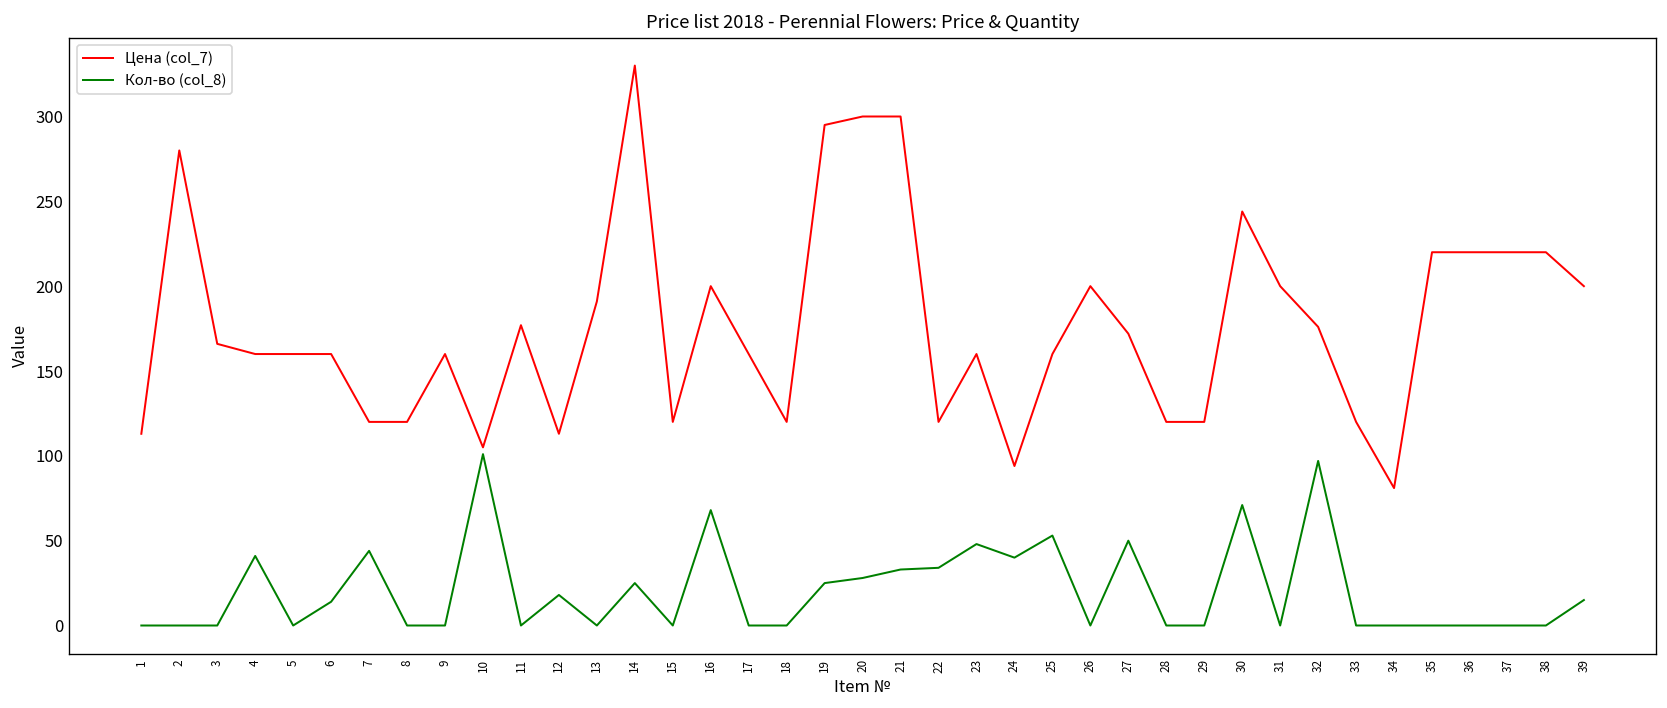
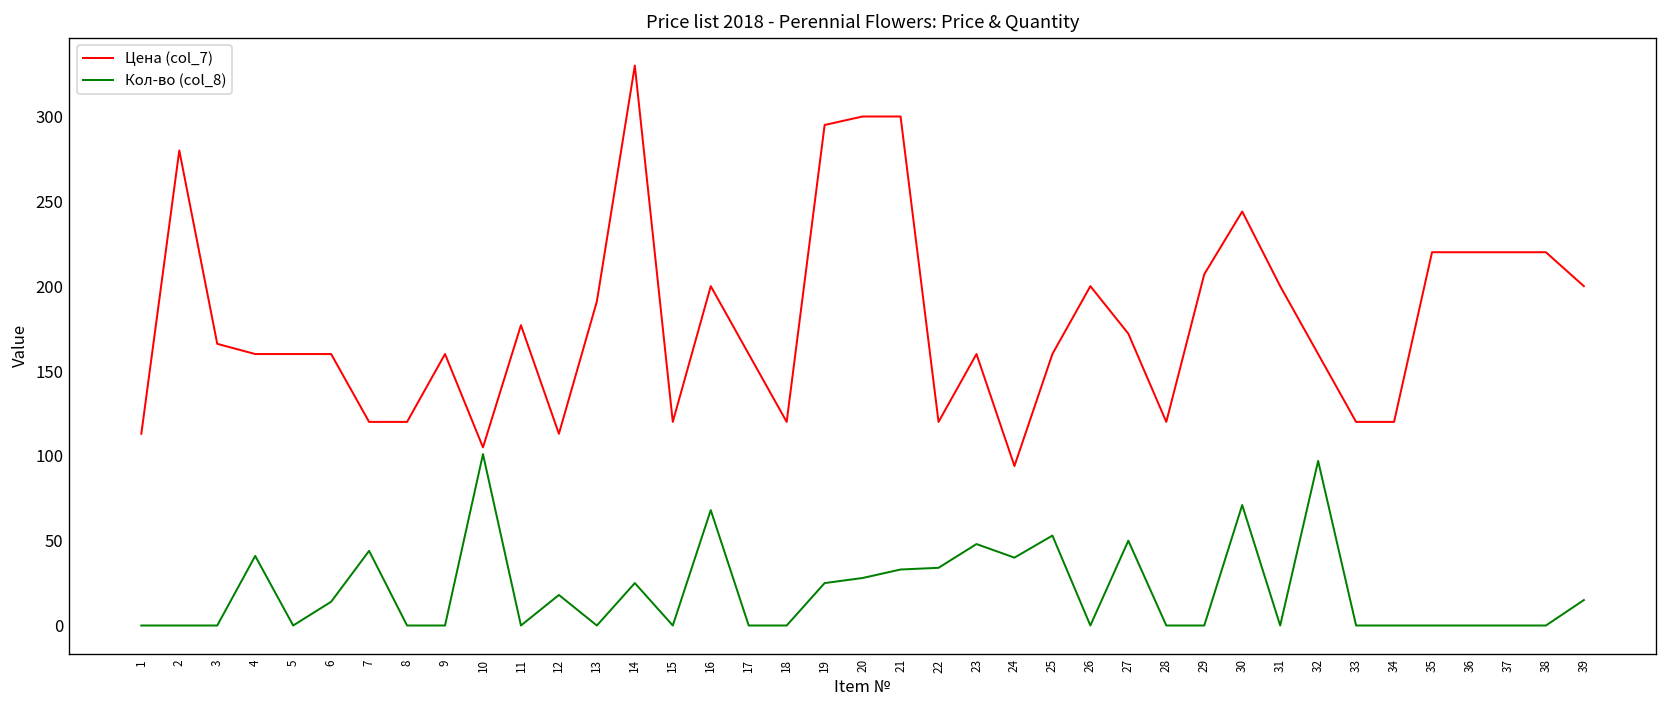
Цена (col_7), 29: 120 -> 207
Цена (col_7), 32: 176 -> 160
Цена (col_7), 34: 81 -> 120
